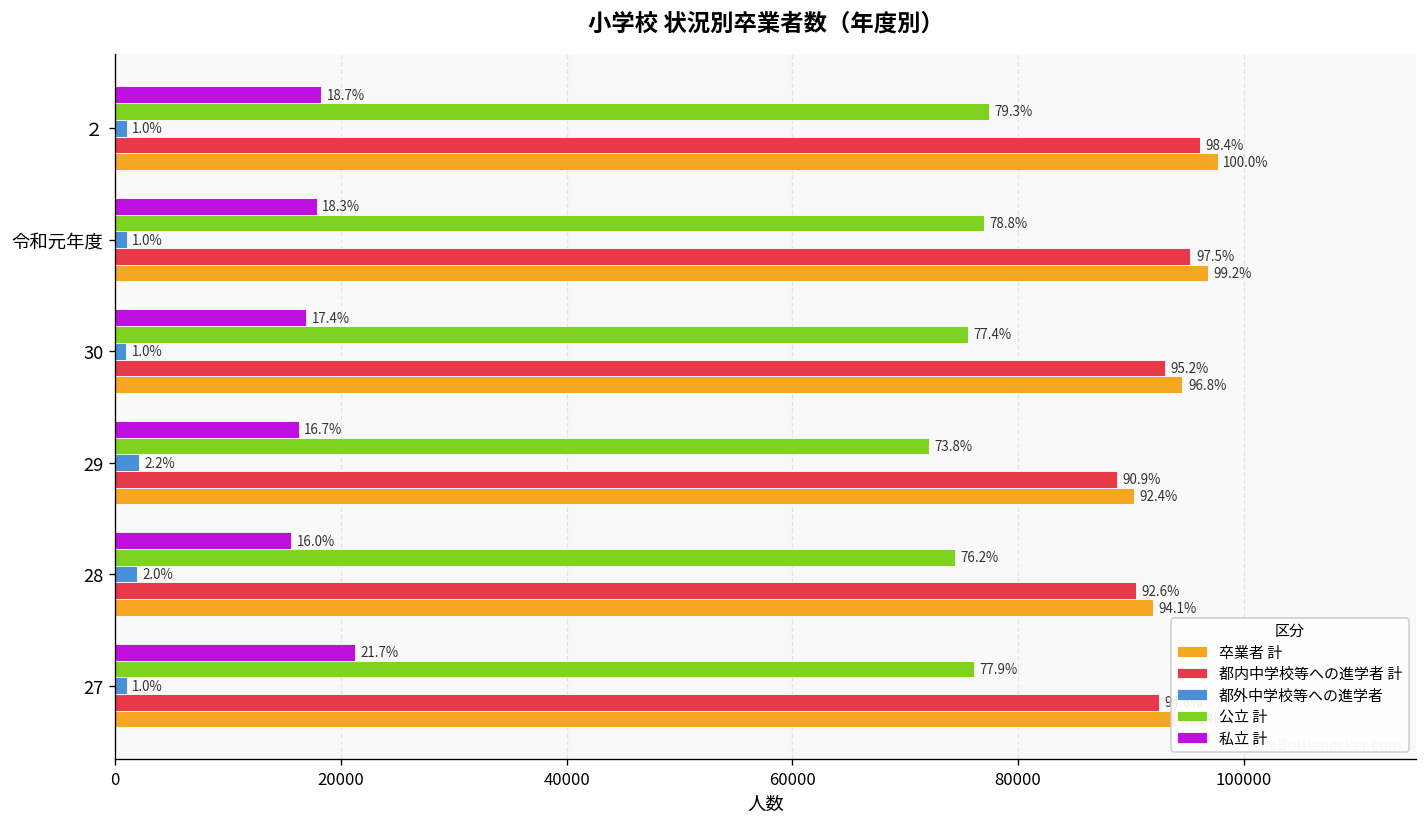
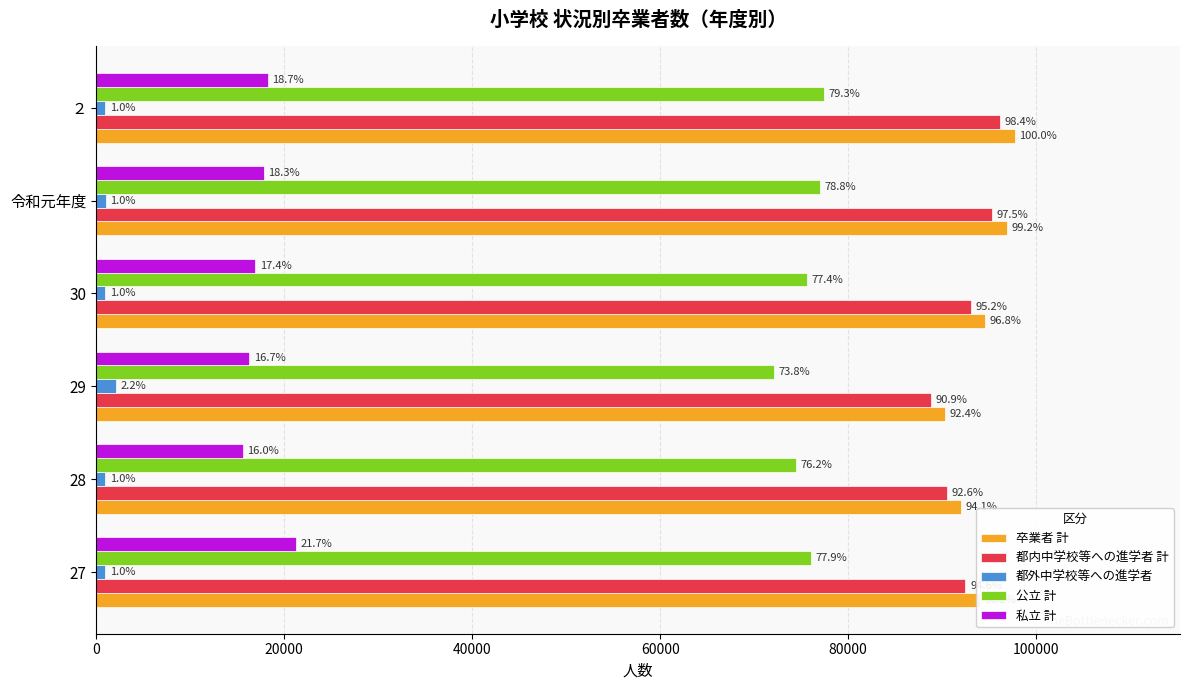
都外中学校等への進学者, 28: 2.0% -> 1.0%
